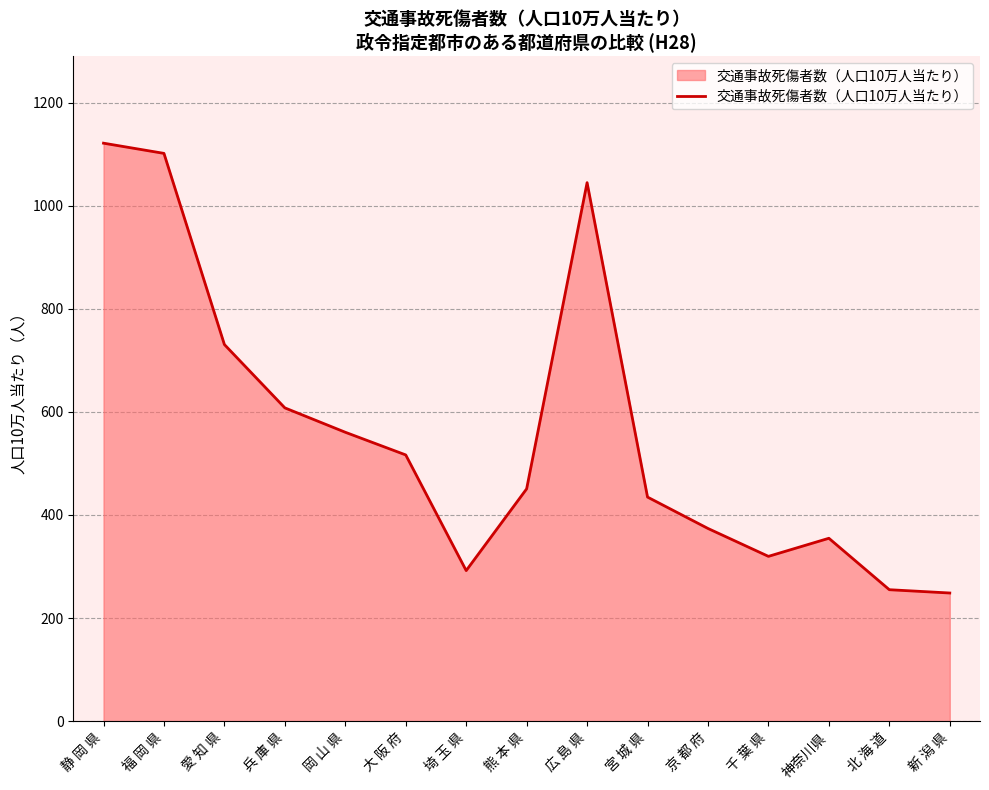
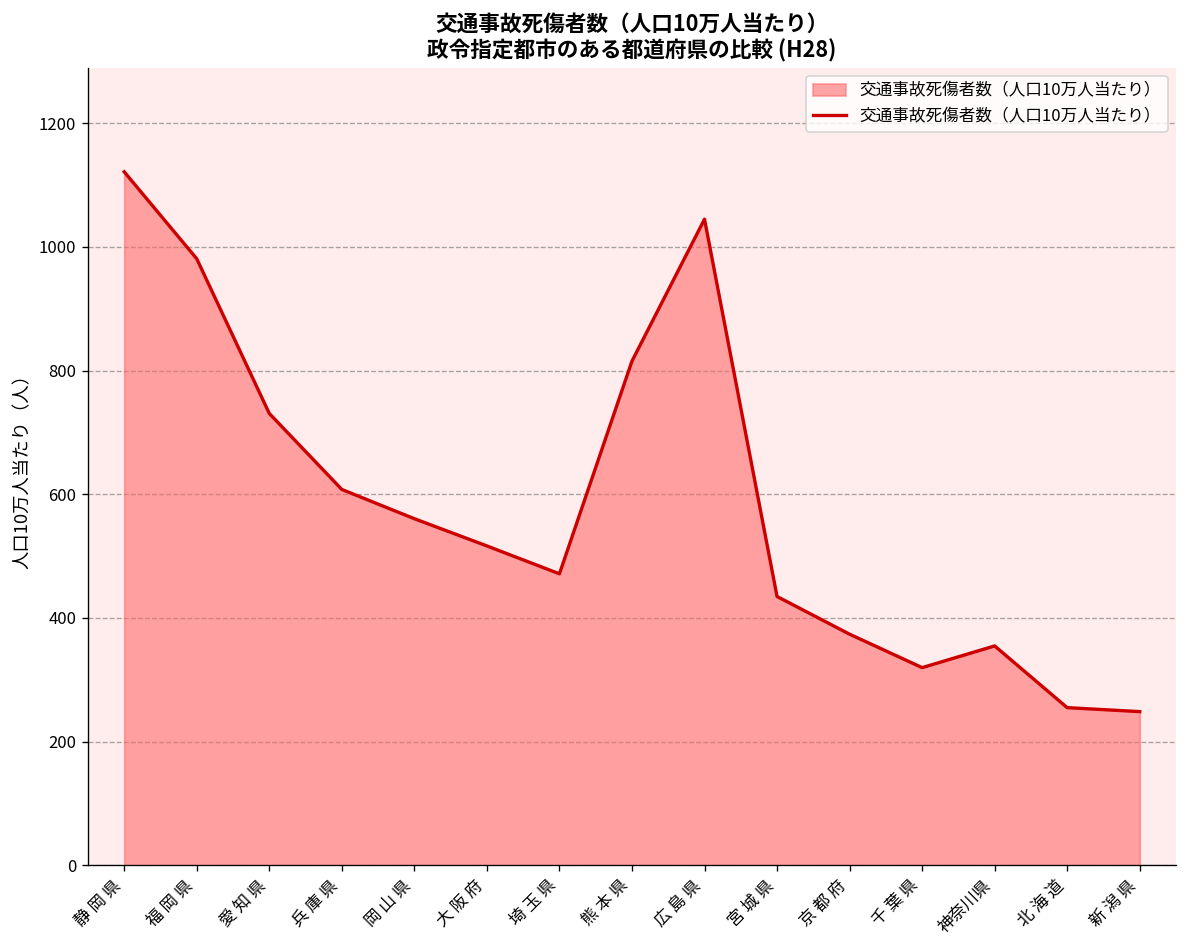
福 岡 県: 1100 -> 980
埼 玉 県: 290 -> 470
熊 本 県: 450 -> 820
